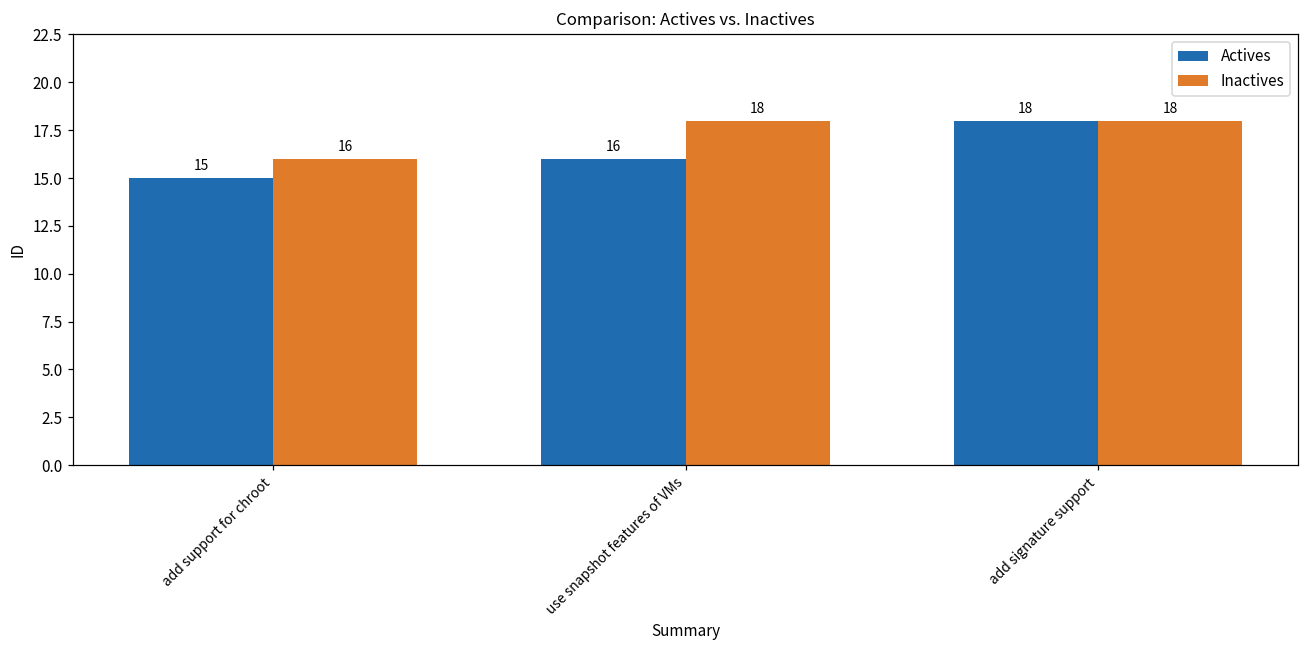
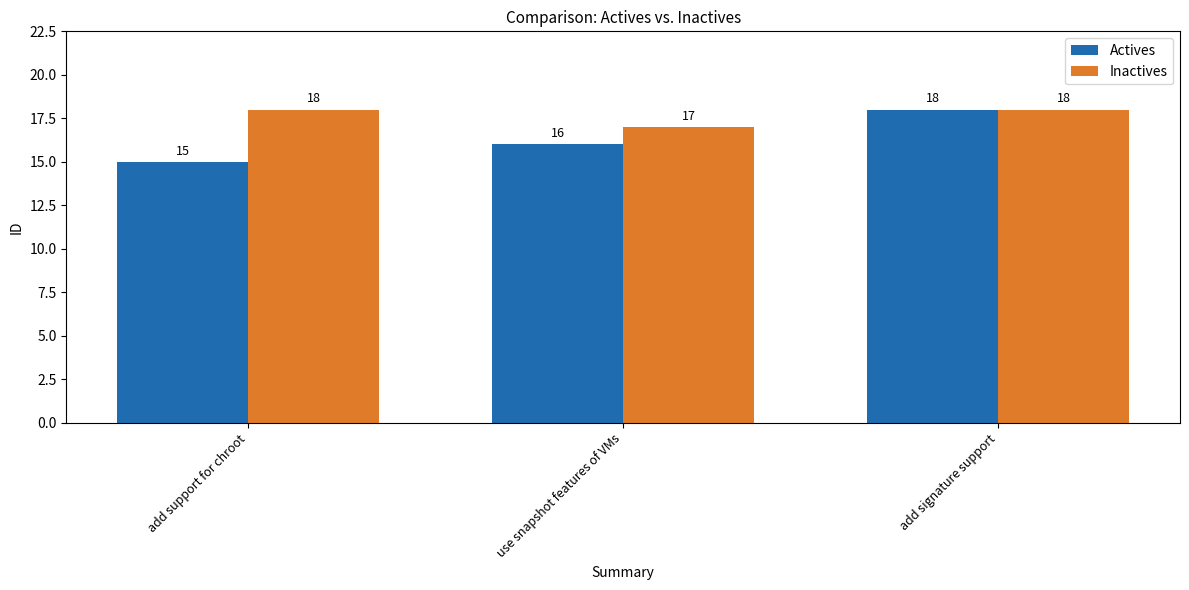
Inactives, add support for chroot: 16 -> 18
Inactives, use snapshot features of VMs: 18 -> 17
